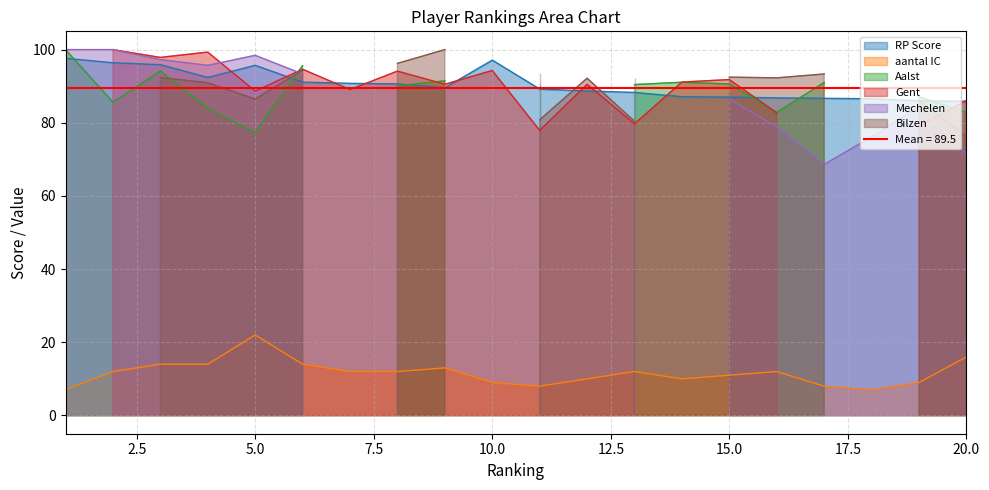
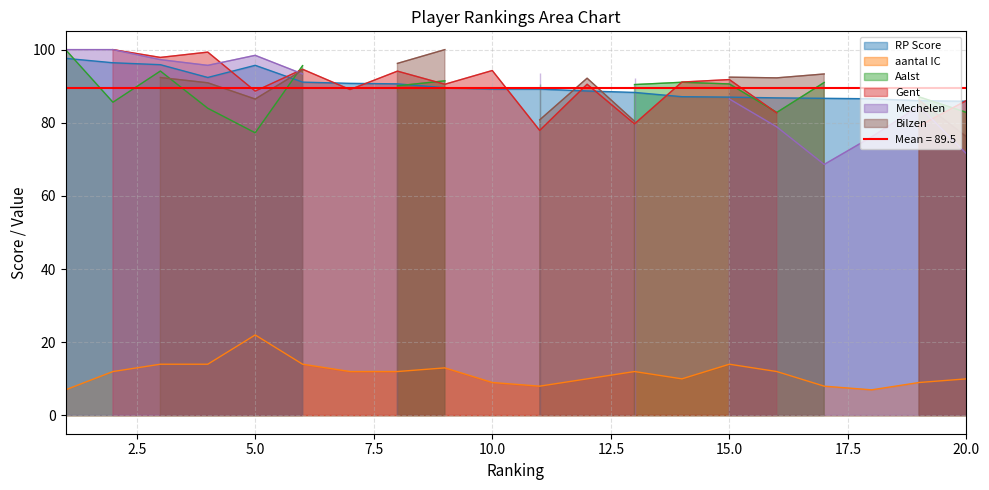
RP Score, 10.0: 97 -> 89
aantal IC, 15.0: 11 -> 14
aantal IC, 20.0: 16 -> 10
